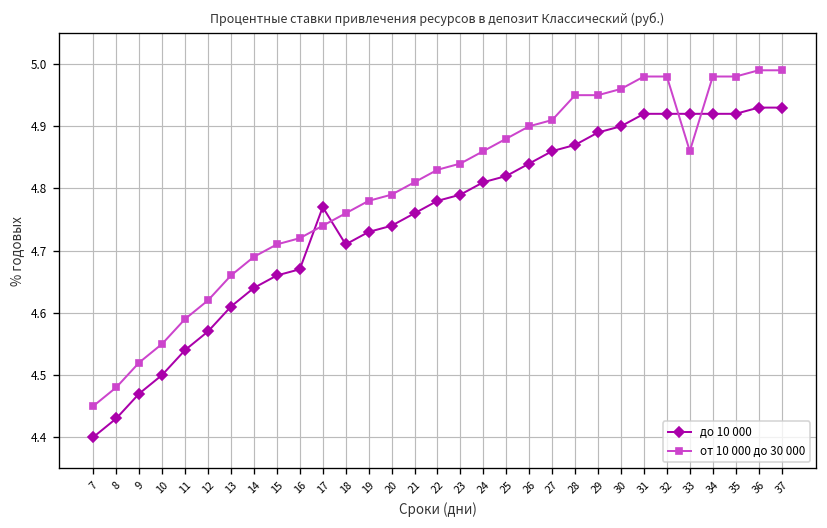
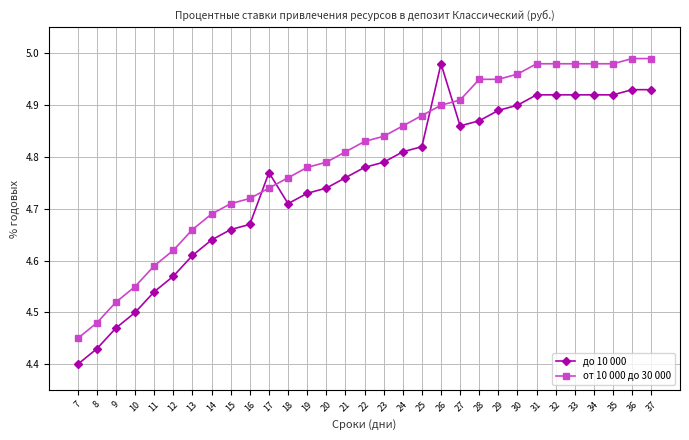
до 10 000, 26: 4.84 -> 4.98
от 10 000 до 30 000, 33: 4.86 -> 4.98
